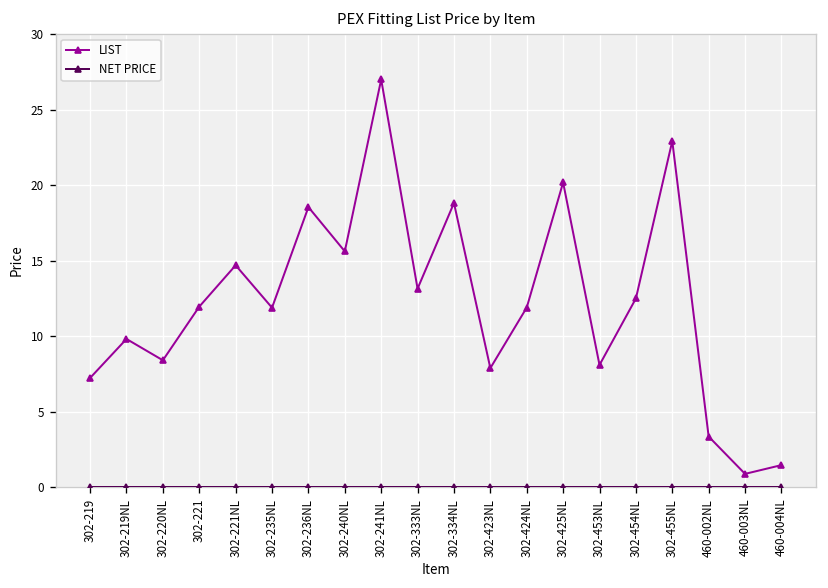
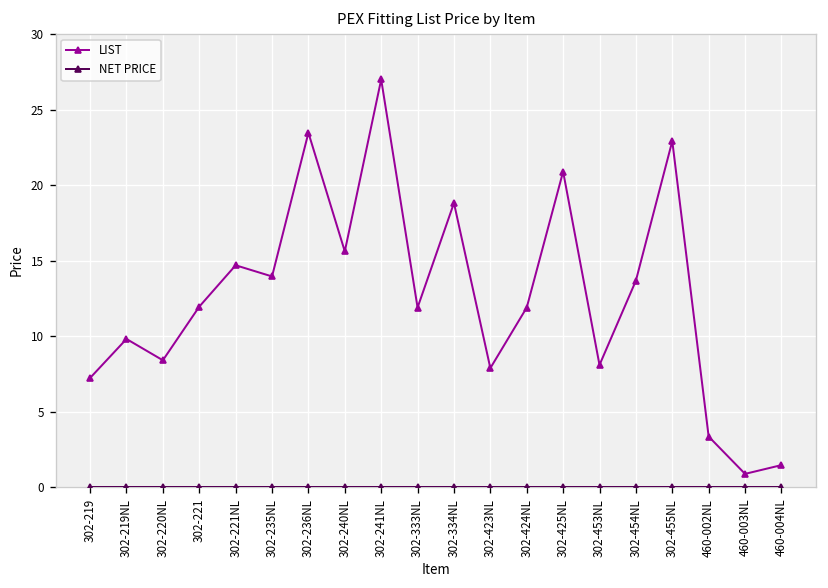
LIST, 302-235NL: 11.9 -> 14.0
LIST, 302-236NL: 18.5 -> 23.5
LIST, 302-333NL: 13.1 -> 11.9
LIST, 302-425NL: 20.2 -> 20.9
LIST, 302-454NL: 12.5 -> 13.7
